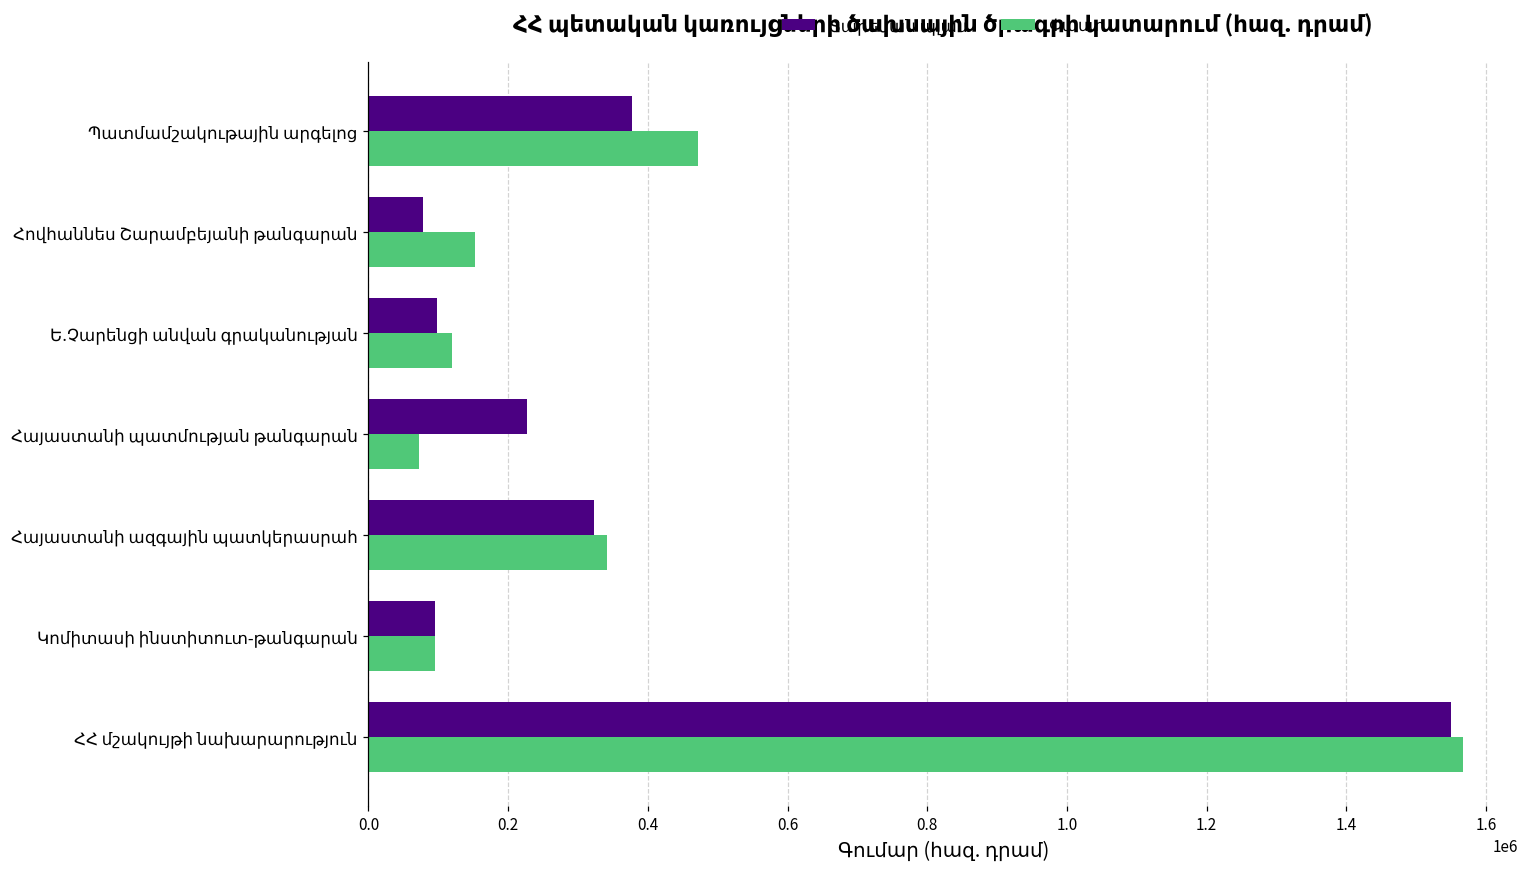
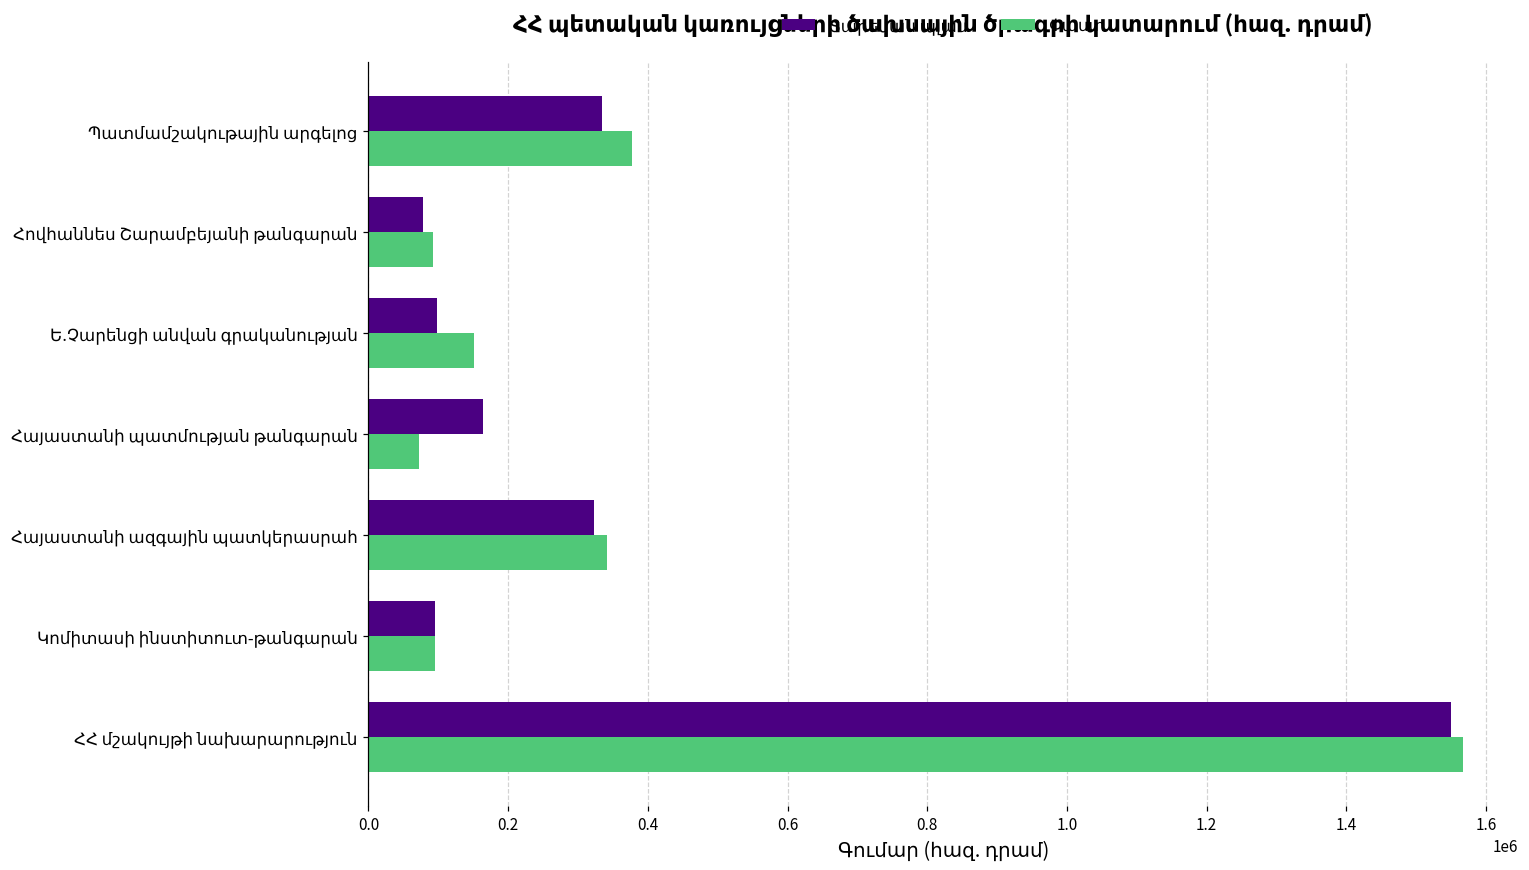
Տարեկան պլան, Պատմամշակութային արգելոց: 380000 -> 330000
Փաստ, Պատմամշակութային արգելոց: 470000 -> 380000
Փաստ, Հովհաննես Շարամբեյանի թանգարան: 150000 -> 90000
Փաստ, Ե.Չարենցի անվան գրականության: 120000 -> 150000
Տարեկան պլան, Հայաստանի պատմության թանգարան: 230000 -> 160000
